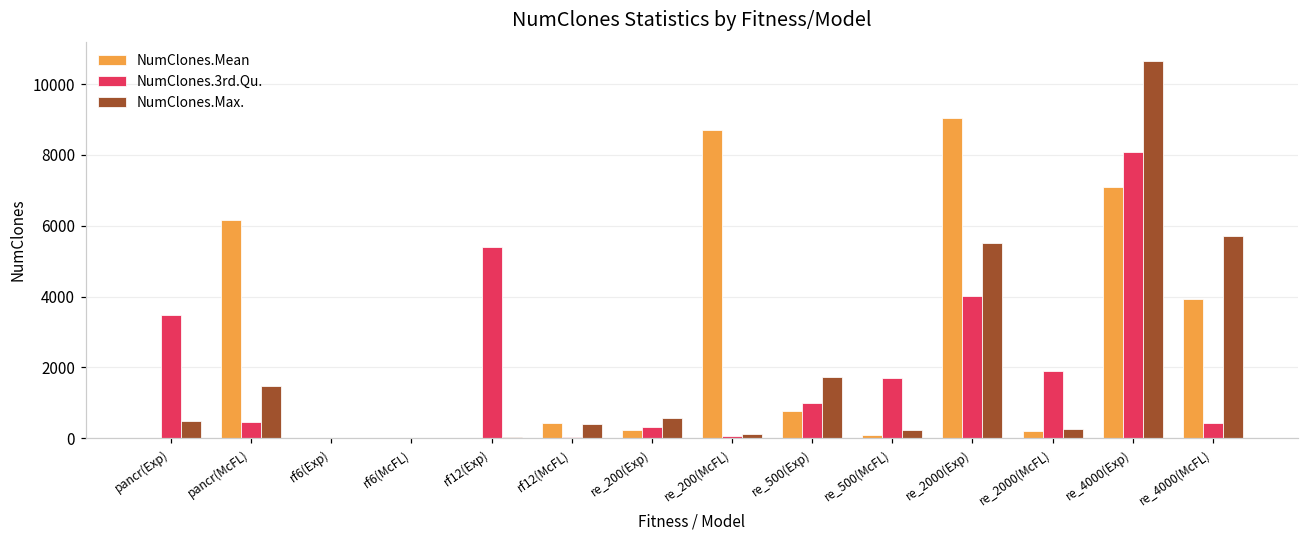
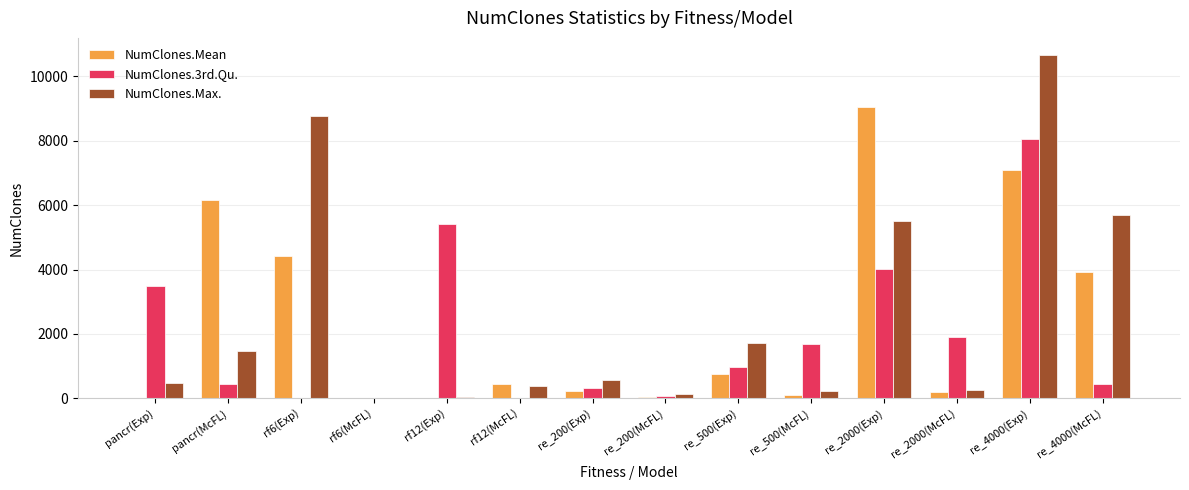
NumClones.Mean, rf6(Exp): 0 -> 4400
NumClones.Max., rf6(Exp): 0 -> 8800
NumClones.Mean, re_200(McFL): 8700 -> 100
